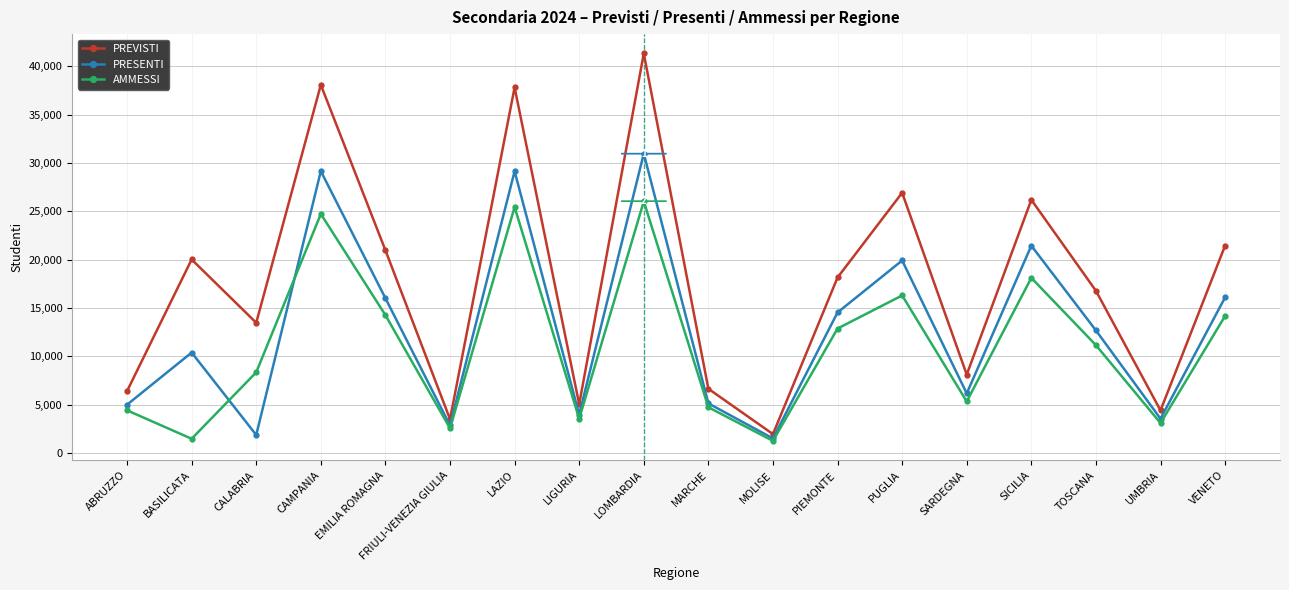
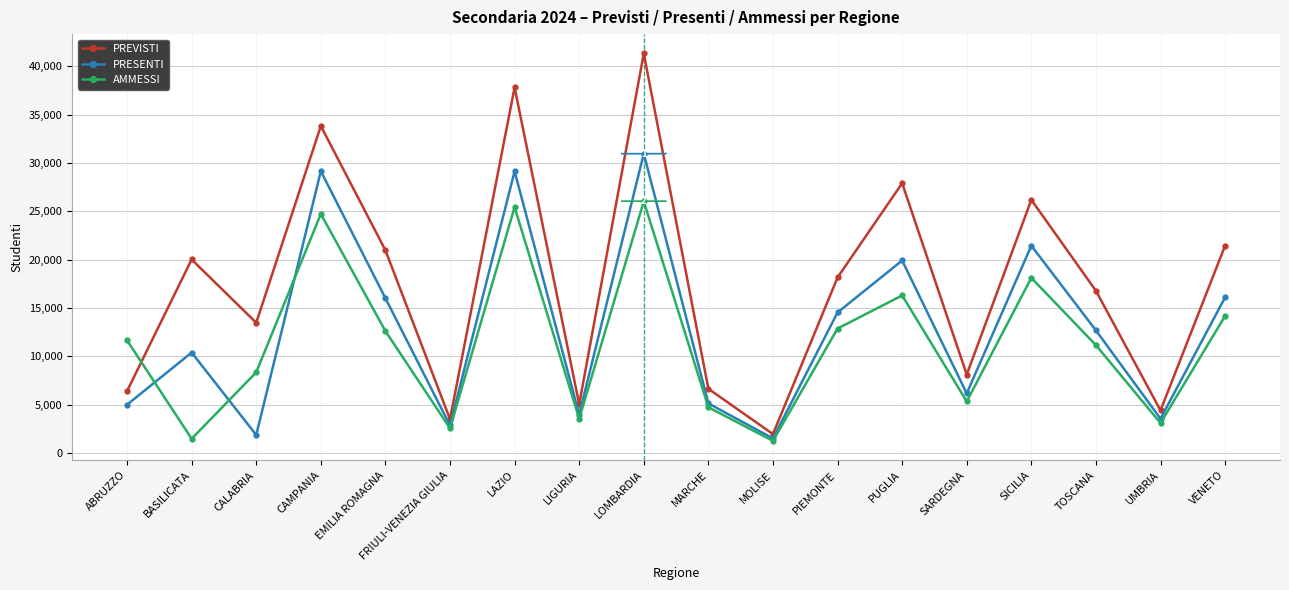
AMMESSI, ABRUZZO: 4,000 -> 12,000
PREVISTI, CAMPANIA: 38,000 -> 34,000
AMMESSI, EMILIA ROMAGNA: 14,000 -> 13,000
PREVISTI, PUGLIA: 27,000 -> 28,000
